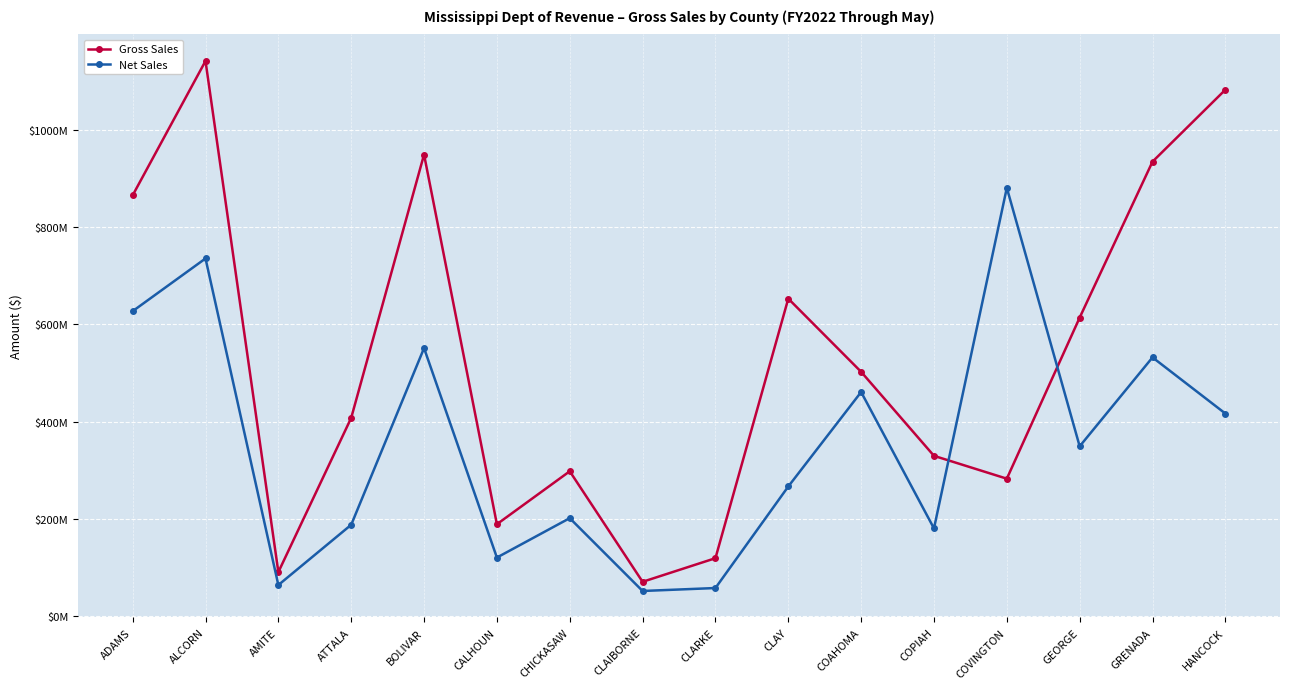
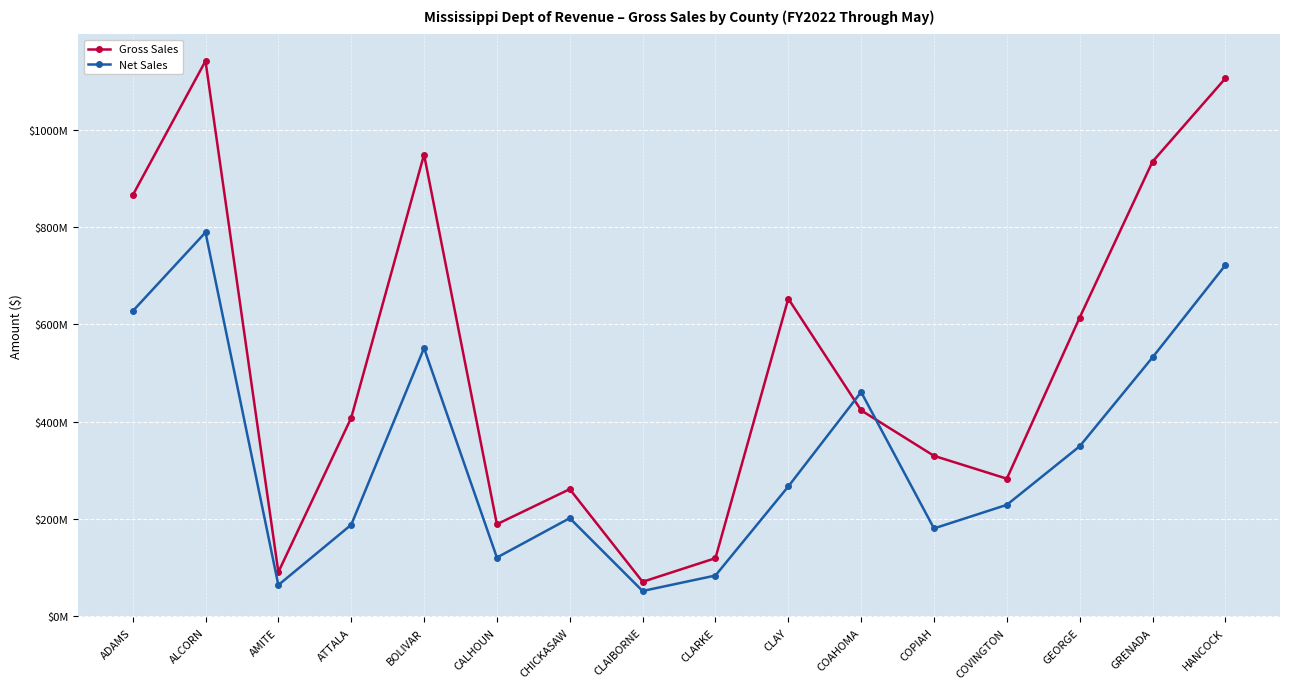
Net Sales, ALCORN: $740000000 -> $790000000
Gross Sales, CHICKASAW: $300000000 -> $260000000
Net Sales, CLARKE: $60000000 -> $80000000
Gross Sales, COAHOMA: $500000000 -> $420000000
Net Sales, COVINGTON: $880000000 -> $230000000
Gross Sales, HANCOCK: $1080000000 -> $1110000000
Net Sales, HANCOCK: $420000000 -> $720000000
